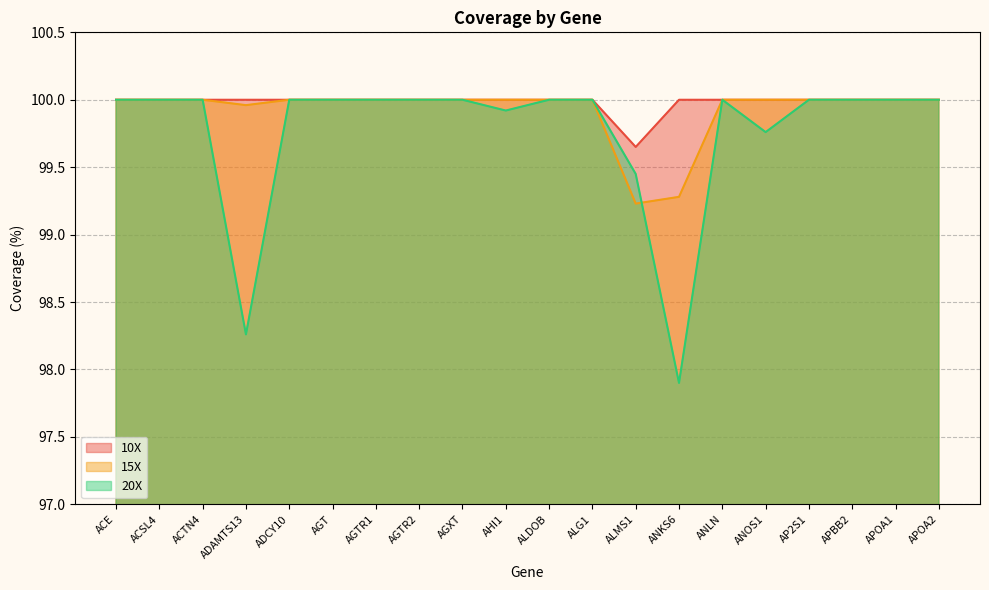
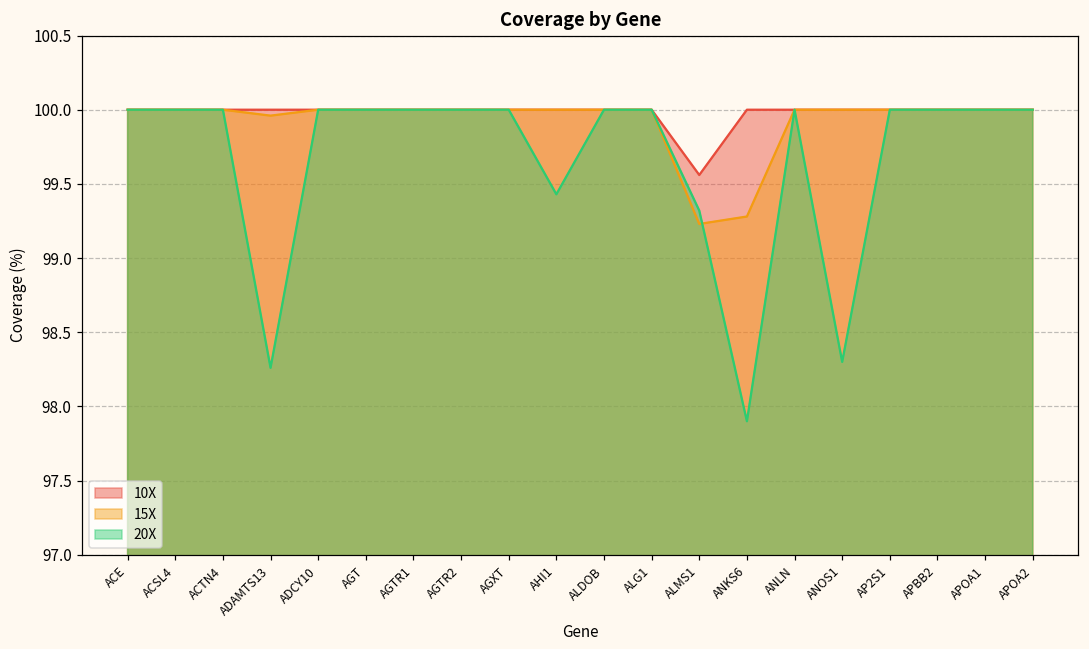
20X, AHI1: 99.92 -> 99.43
10X, ALMS1: 99.65 -> 99.56
20X, ALMS1: 99.45 -> 99.32
20X, ANOS1: 99.76 -> 98.30
